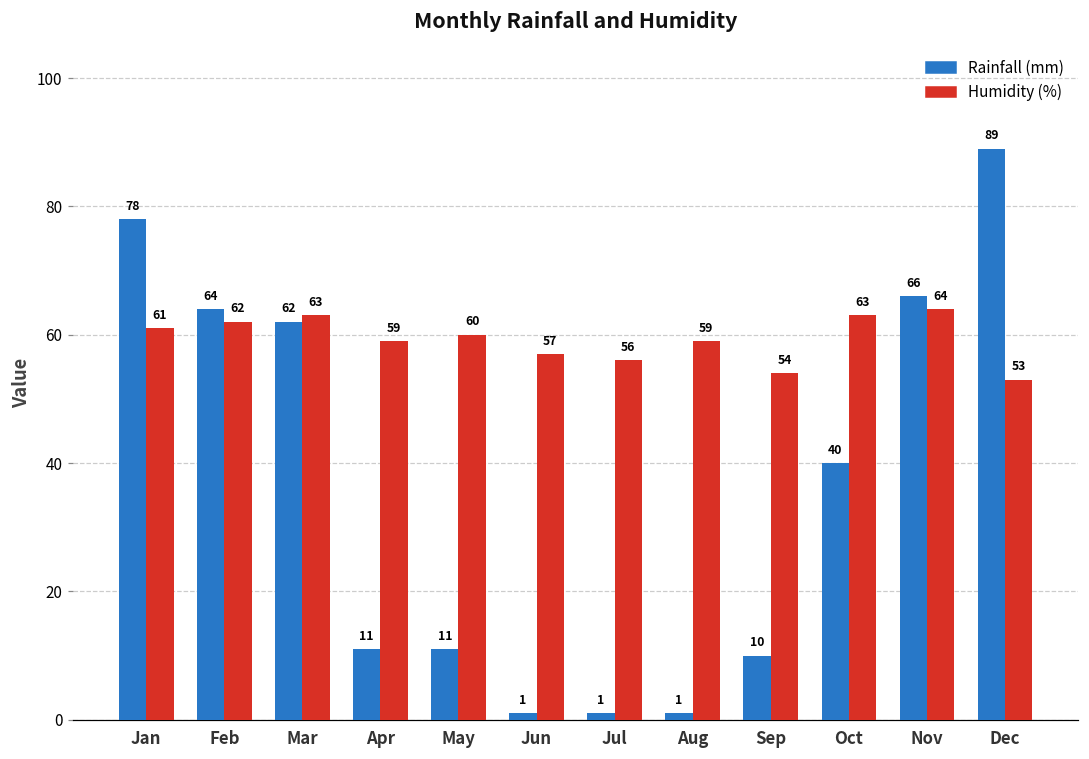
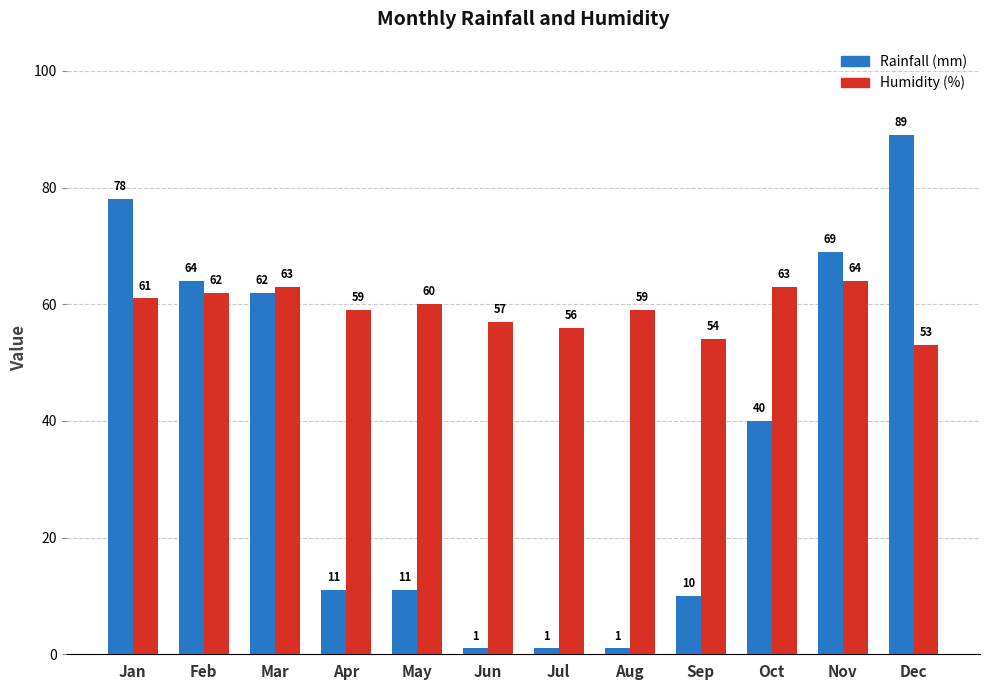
Rainfall (mm), Nov: 66 -> 69
